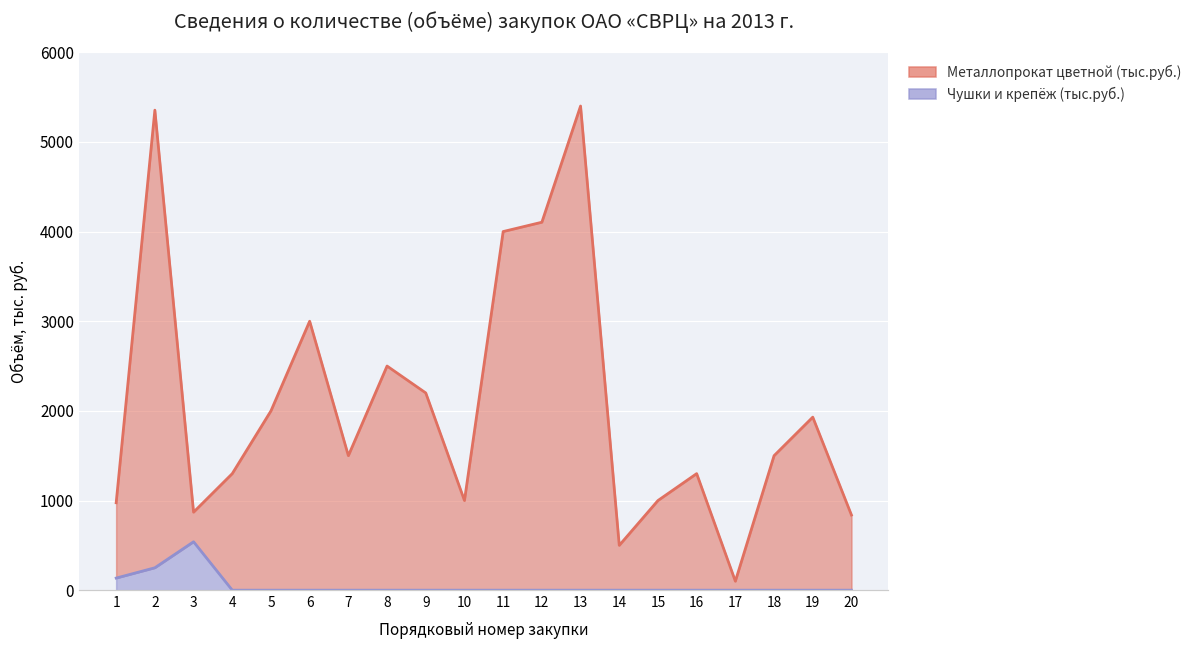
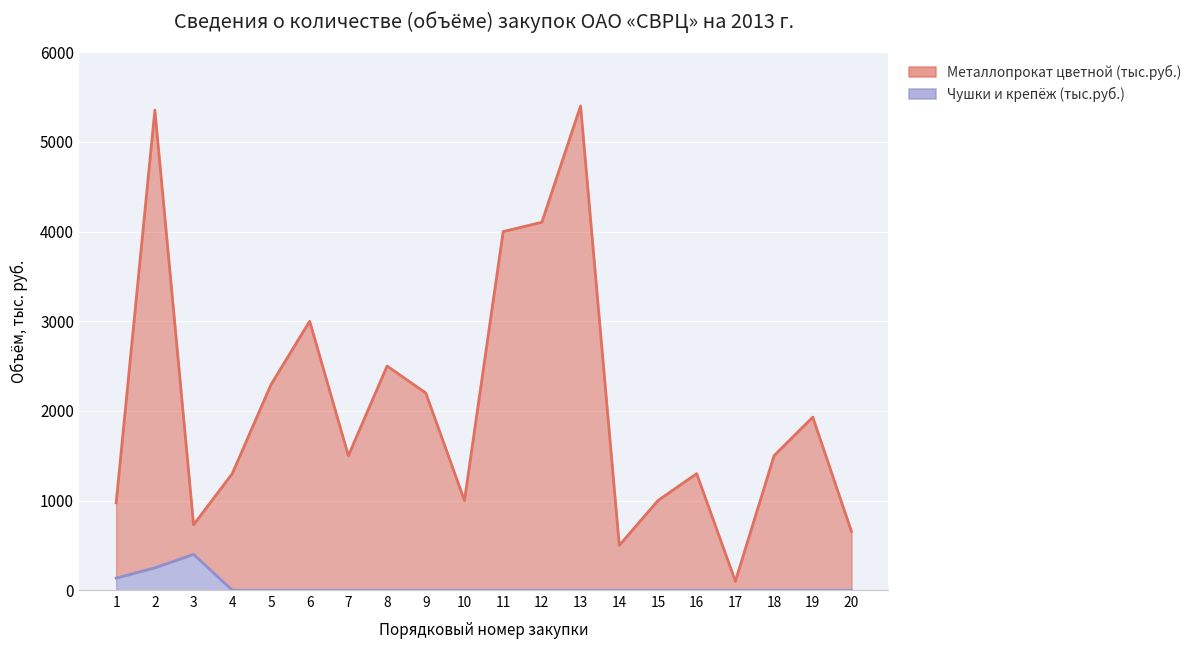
Чушки и крепёж (тыс.руб.), 3: 500 -> 400
Металлопрокат цветной (тыс.руб.), 5: 2000 -> 2300
Металлопрокат цветной (тыс.руб.), 20: 800 -> 700
